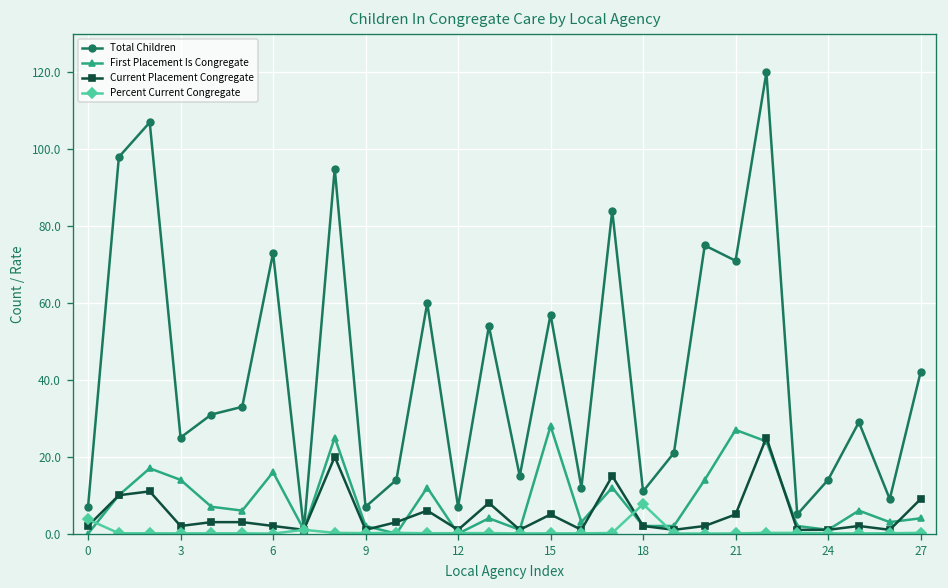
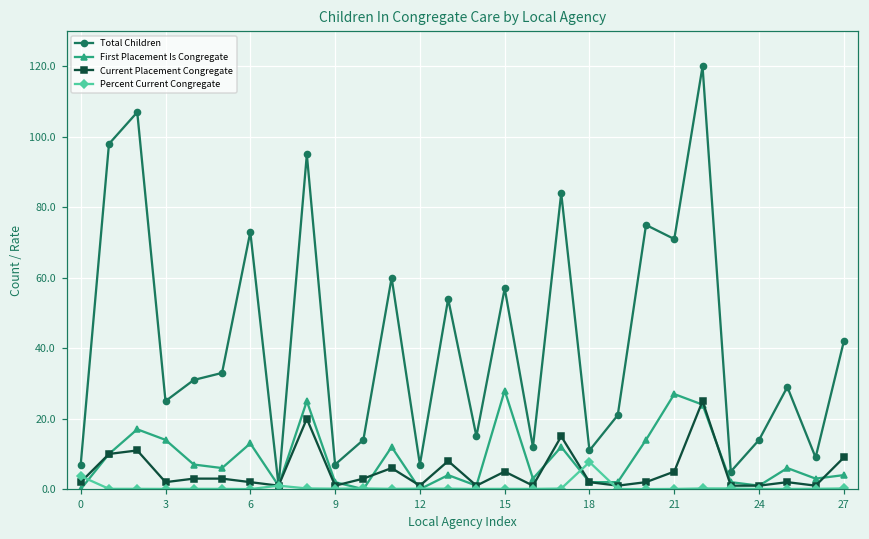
First Placement Is Congregate, 6: 16 -> 13
